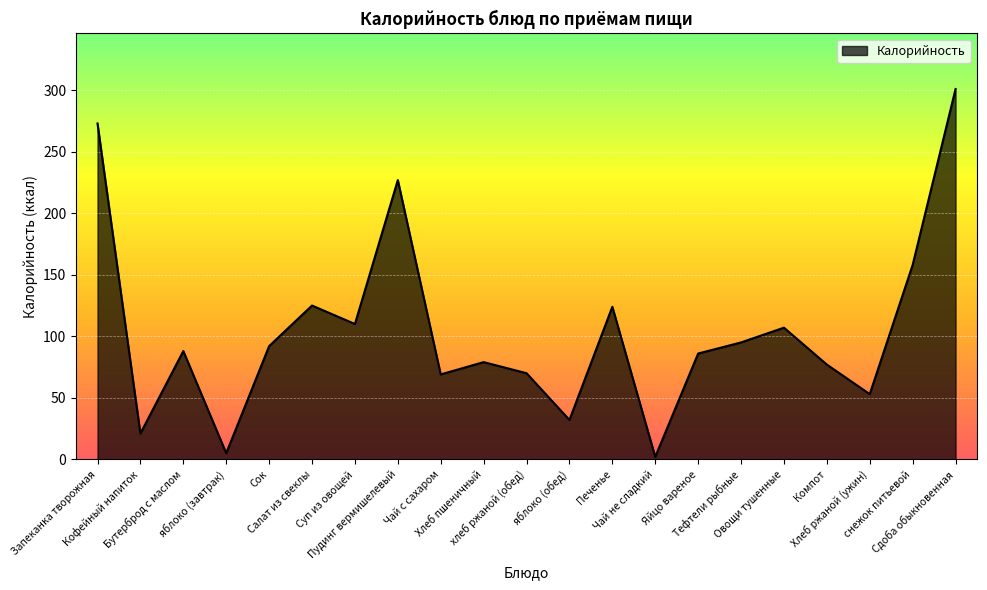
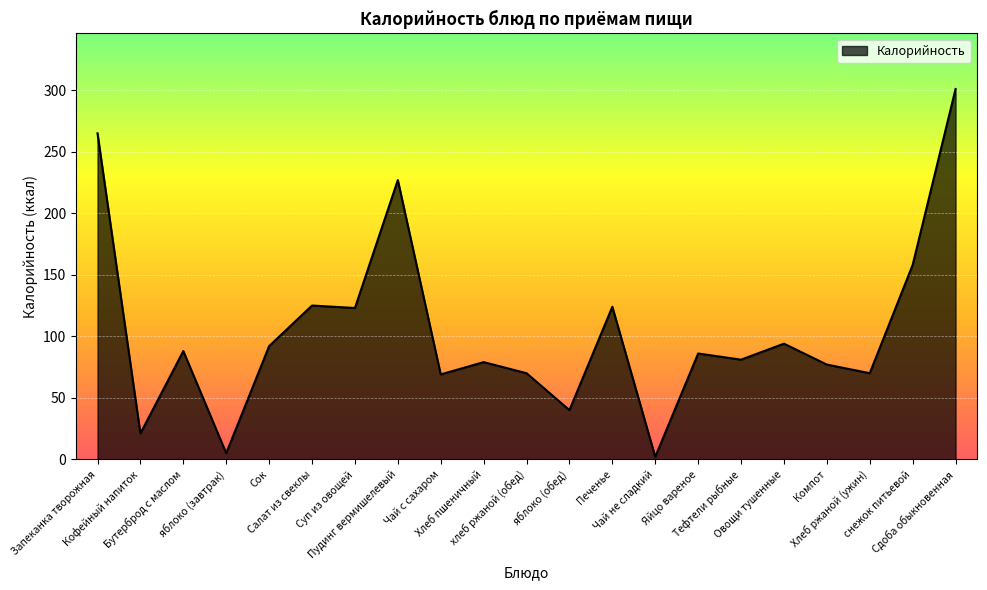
Запеканка творожная: 273 -> 265
Суп из овощей: 110 -> 123
яблоко (обед): 32 -> 40
Тефтели рыбные: 95 -> 81
Овощи тушенные: 107 -> 94
Хлеб ржаной (ужин): 53 -> 70
